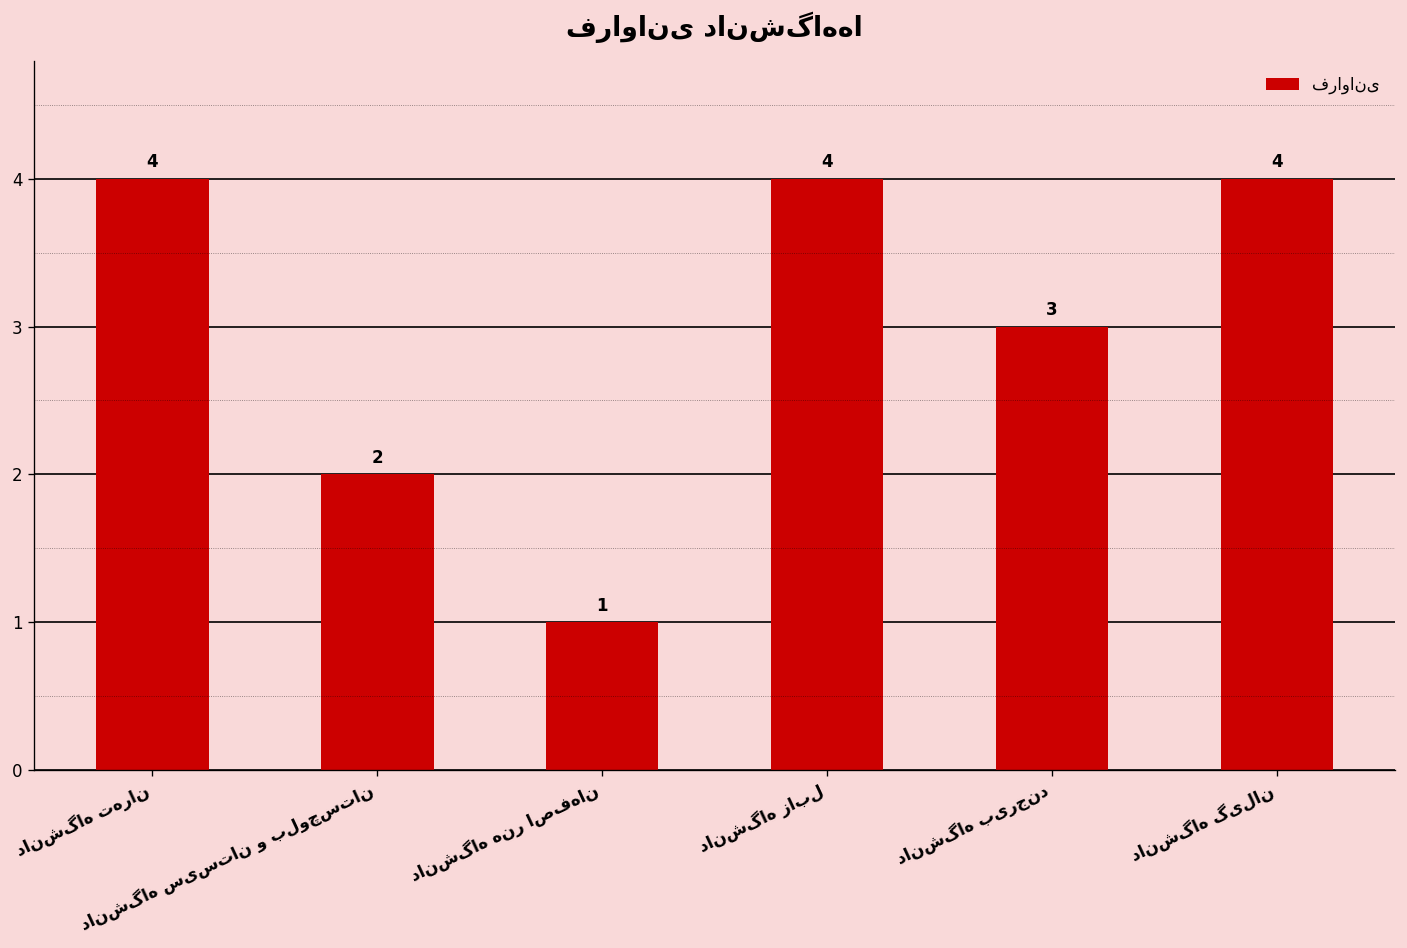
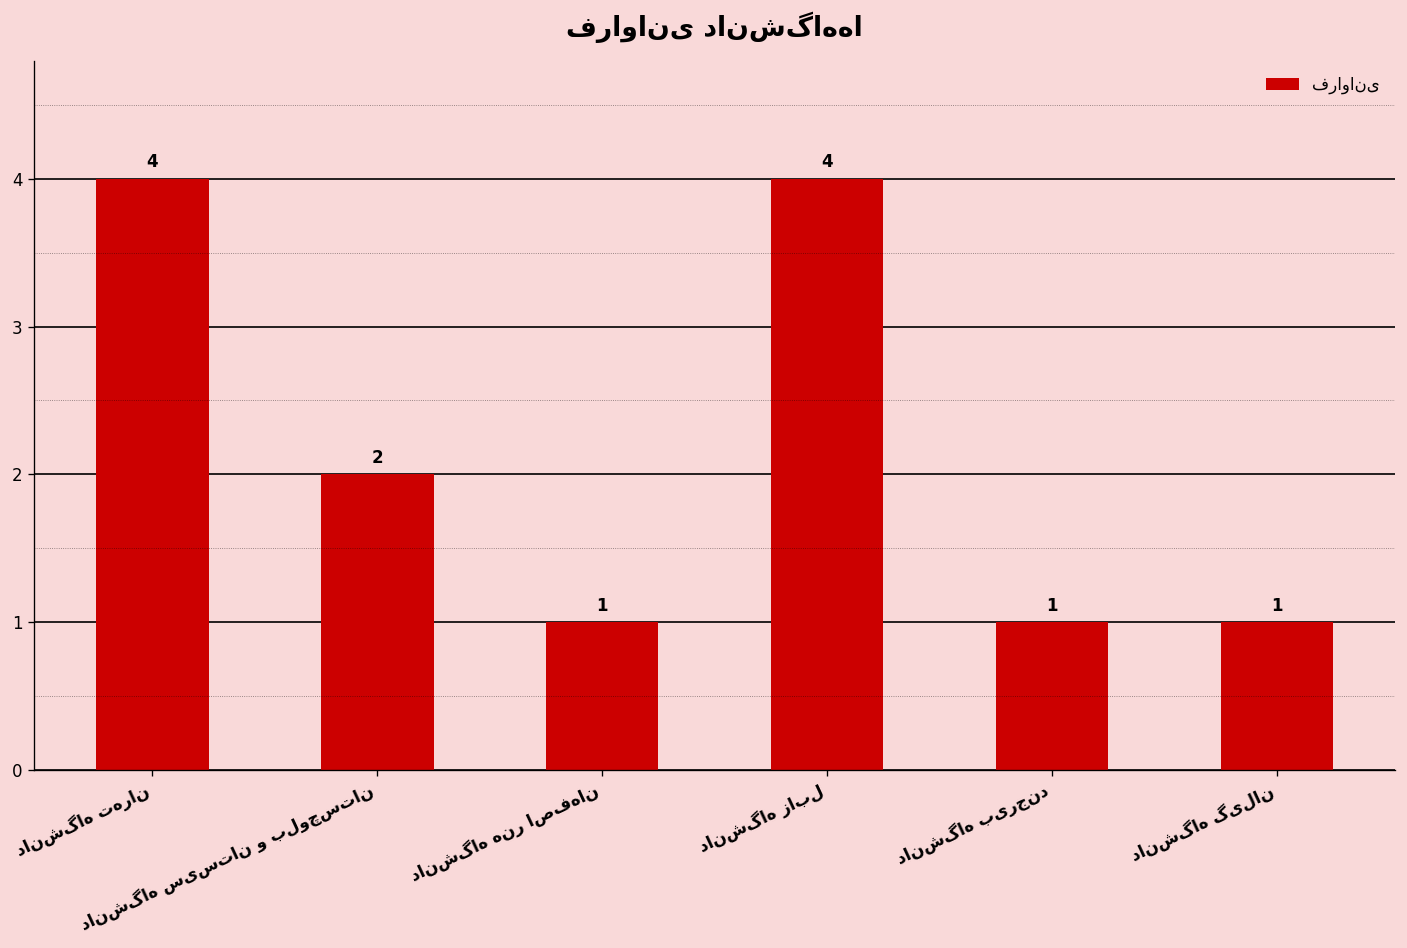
دانشگاه بیرجند: 3 -> 1
دانشگاه گیلان: 4 -> 1
